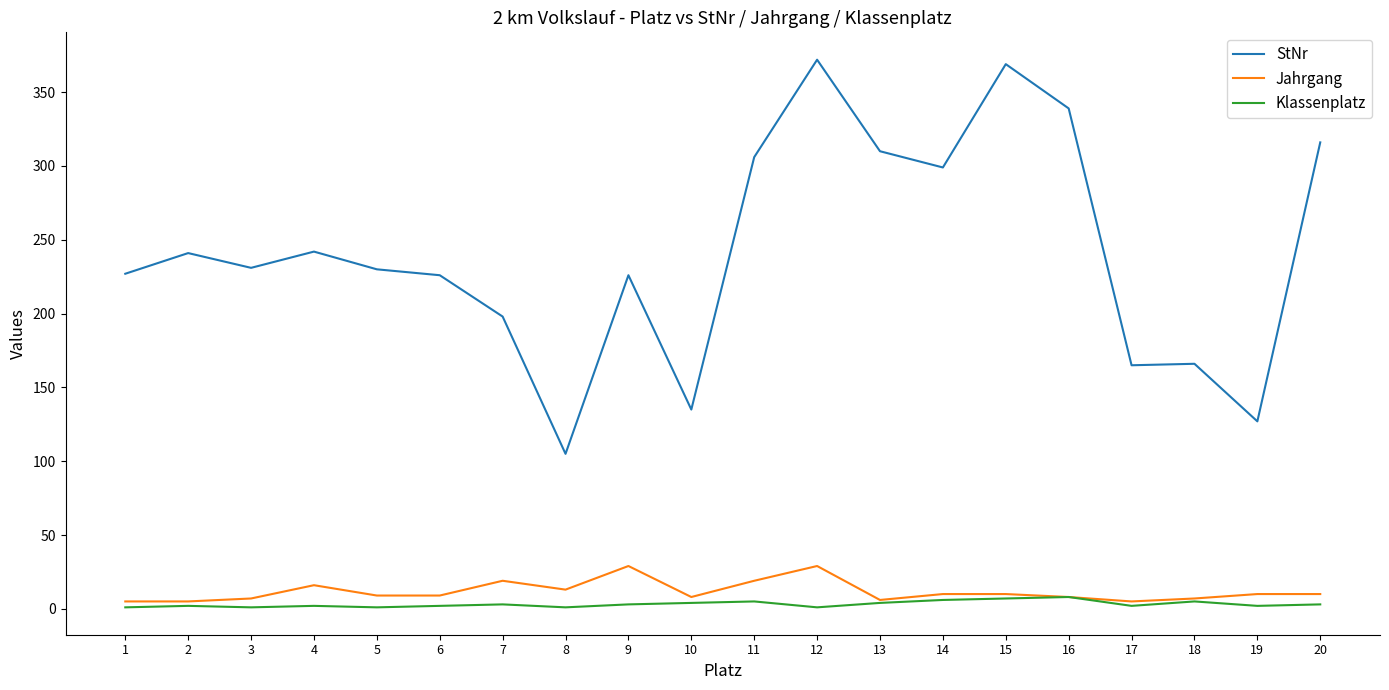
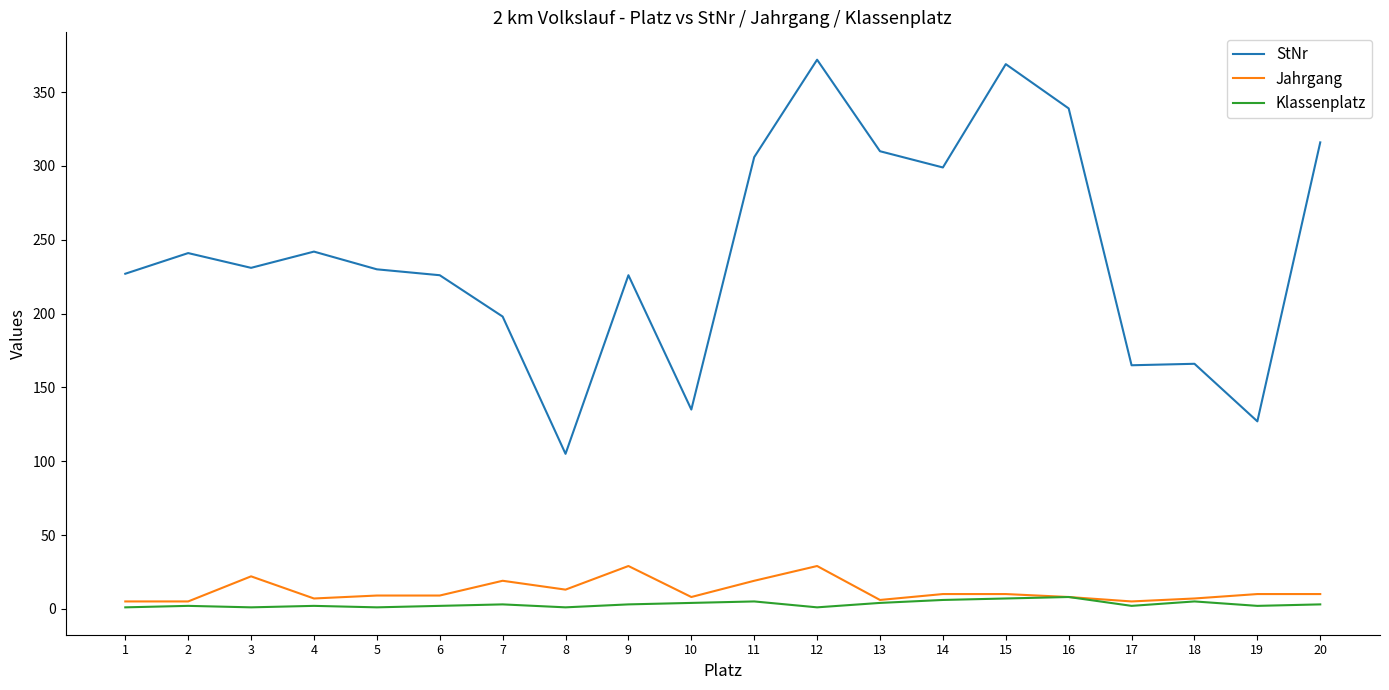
Jahrgang, 3: 7 -> 22
Jahrgang, 4: 16 -> 7
